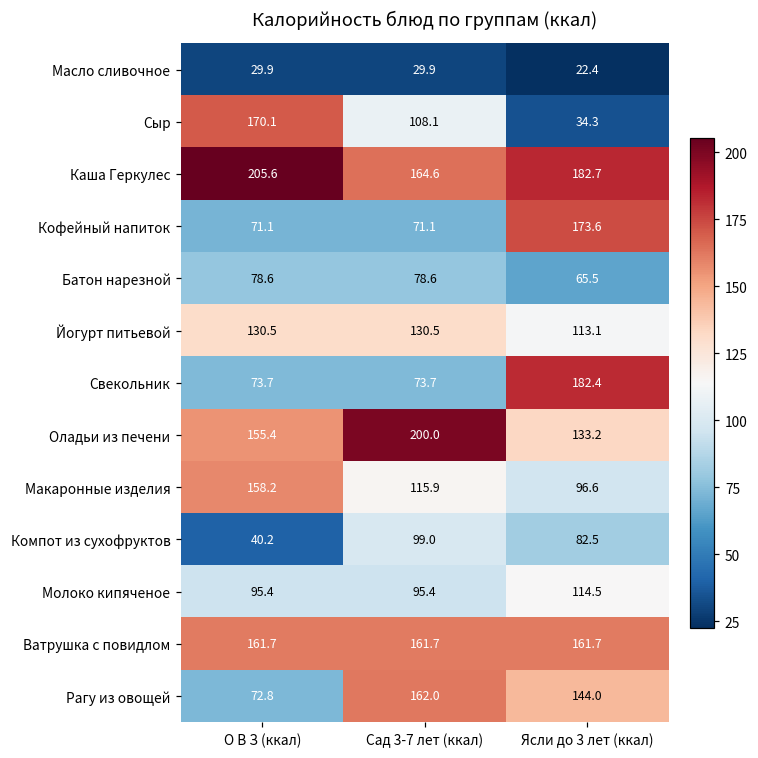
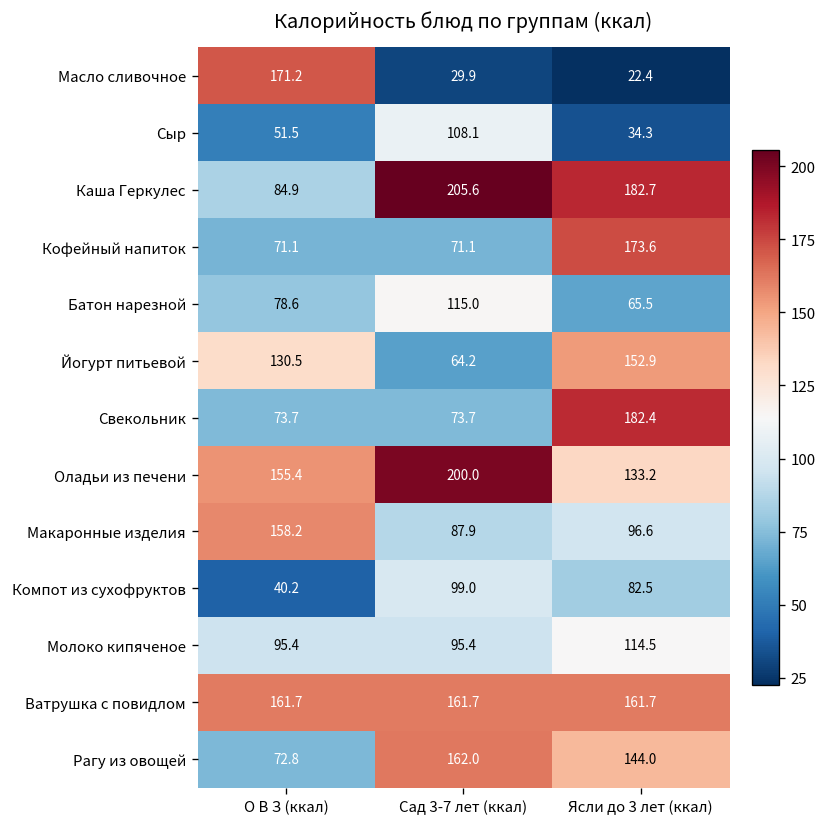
Масло сливочное, О В З (ккал): 29.9 -> 171.2
Сыр, О В З (ккал): 170.1 -> 51.5
Каша Геркулес, О В З (ккал): 205.6 -> 84.9
Каша Геркулес, Сад 3-7 лет (ккал): 164.6 -> 205.6
Батон нарезной, Сад 3-7 лет (ккал): 78.6 -> 115.0
Йогурт питьевой, Сад 3-7 лет (ккал): 130.5 -> 64.2
Йогурт питьевой, Ясли до 3 лет (ккал): 113.1 -> 152.9
Макаронные изделия, Сад 3-7 лет (ккал): 115.9 -> 87.9
